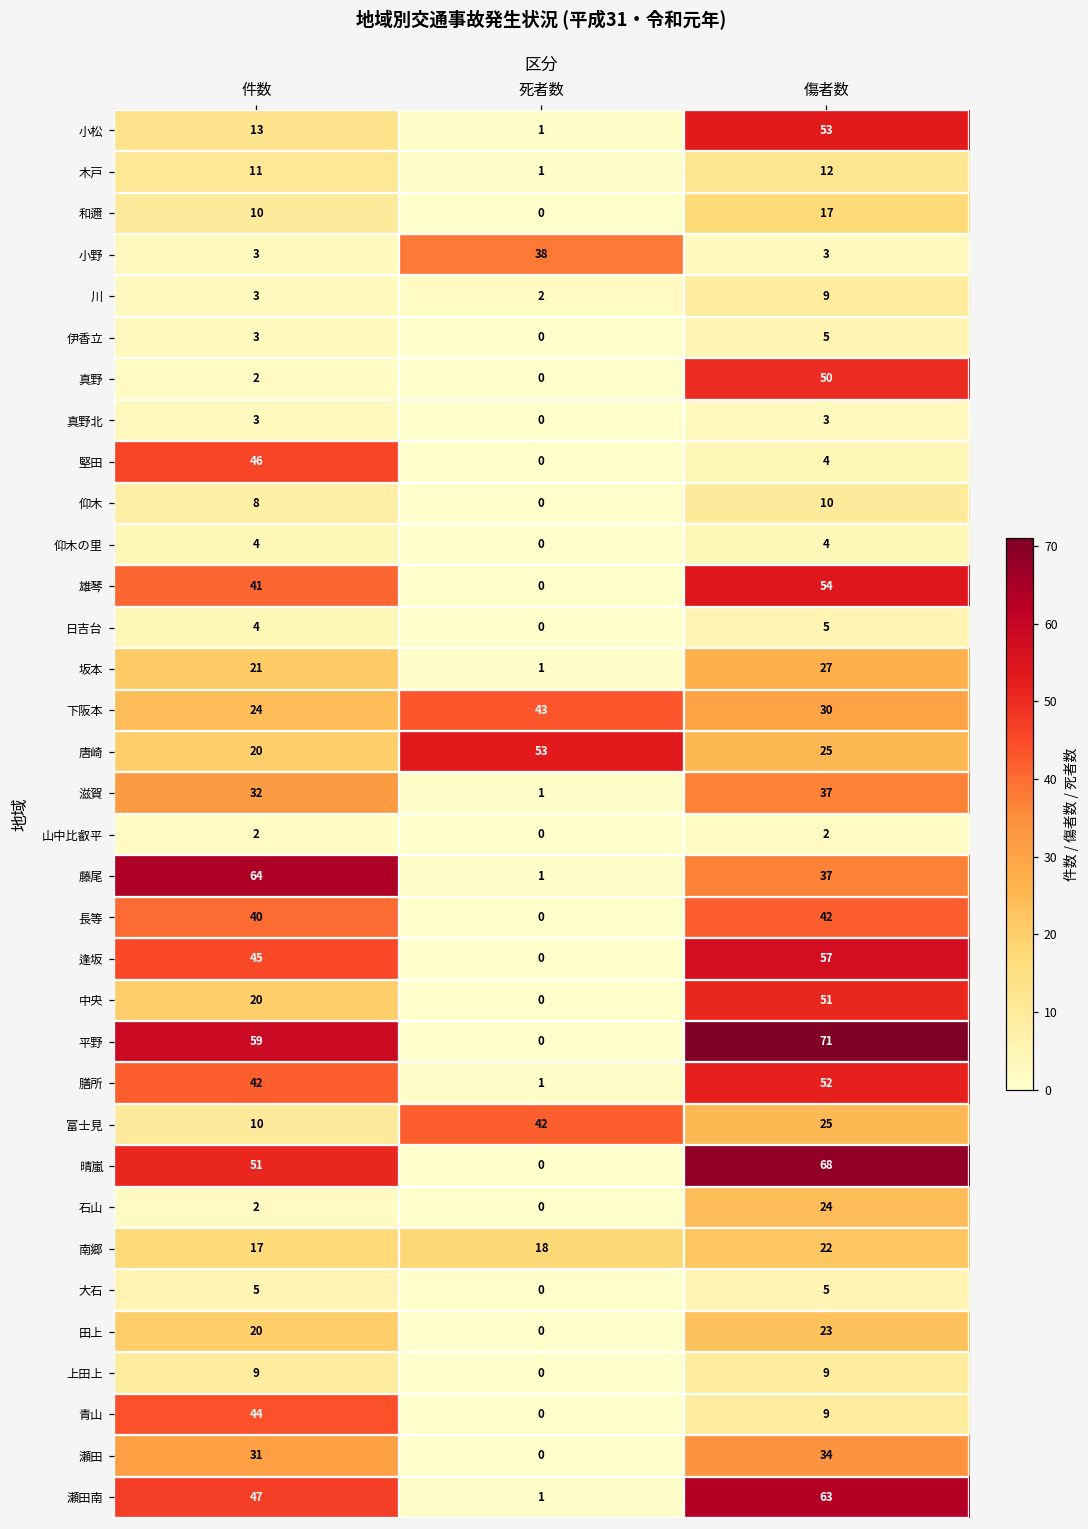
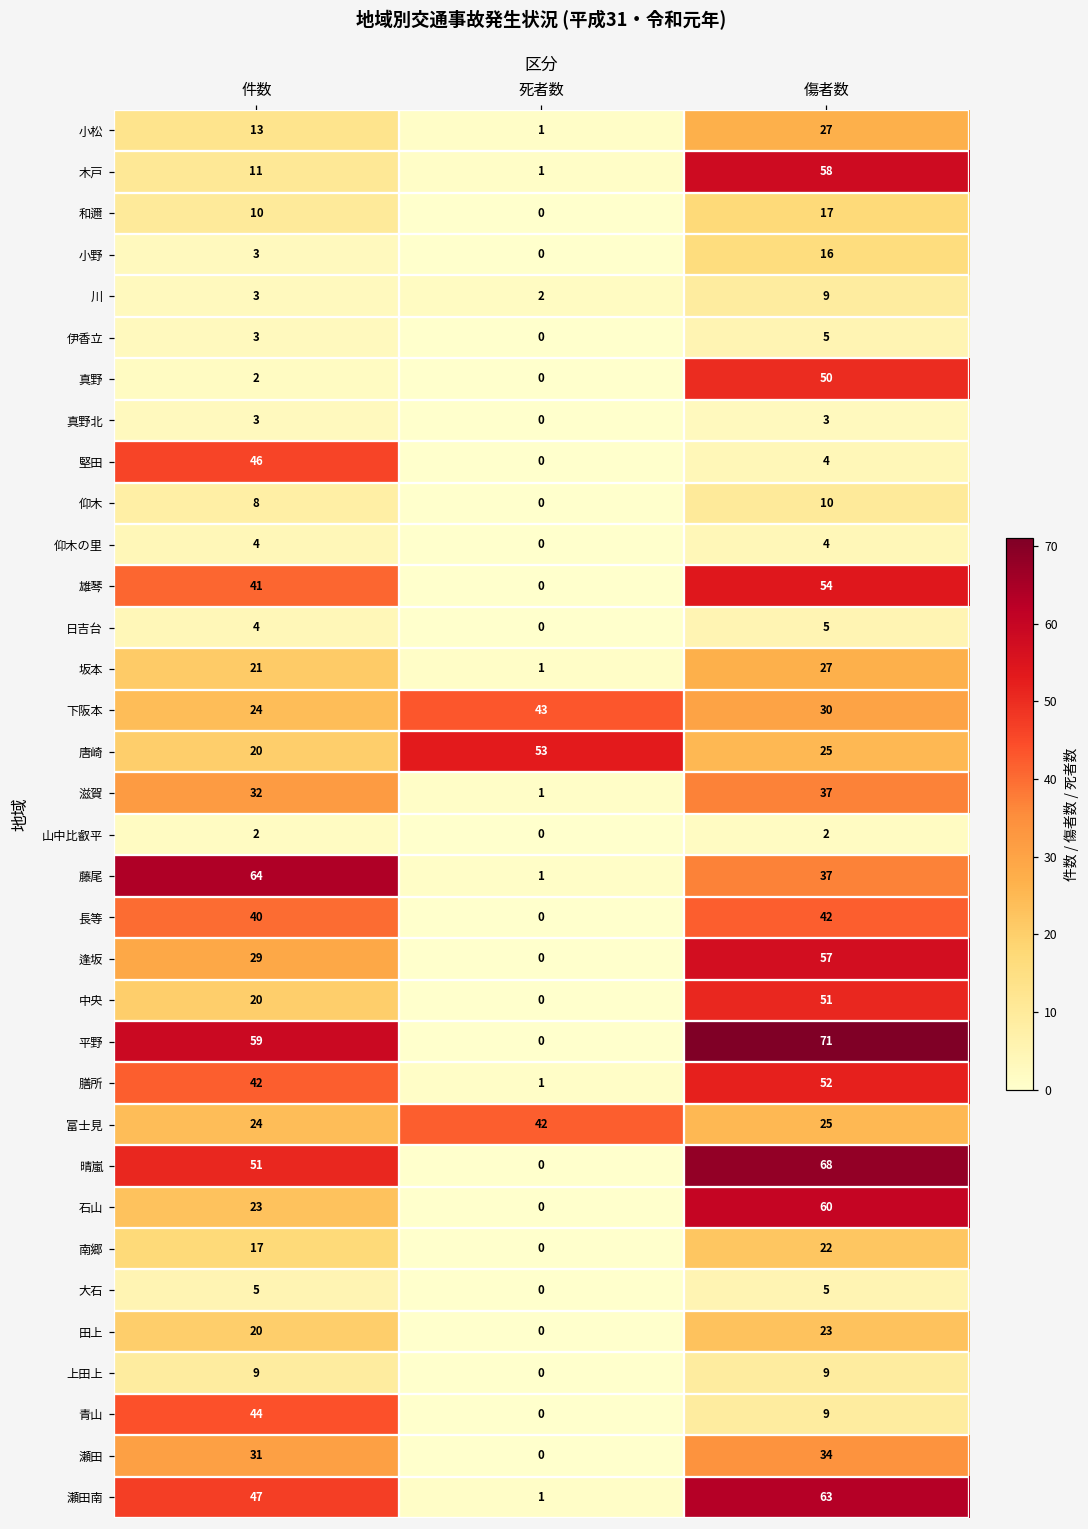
小松, 傷者数: 53 -> 27
木戸, 傷者数: 12 -> 58
小野, 死者数: 38 -> 0
小野, 傷者数: 3 -> 16
逢坂, 件数: 45 -> 29
富士見, 件数: 10 -> 24
石山, 件数: 2 -> 23
石山, 傷者数: 24 -> 60
南郷, 死者数: 18 -> 0
